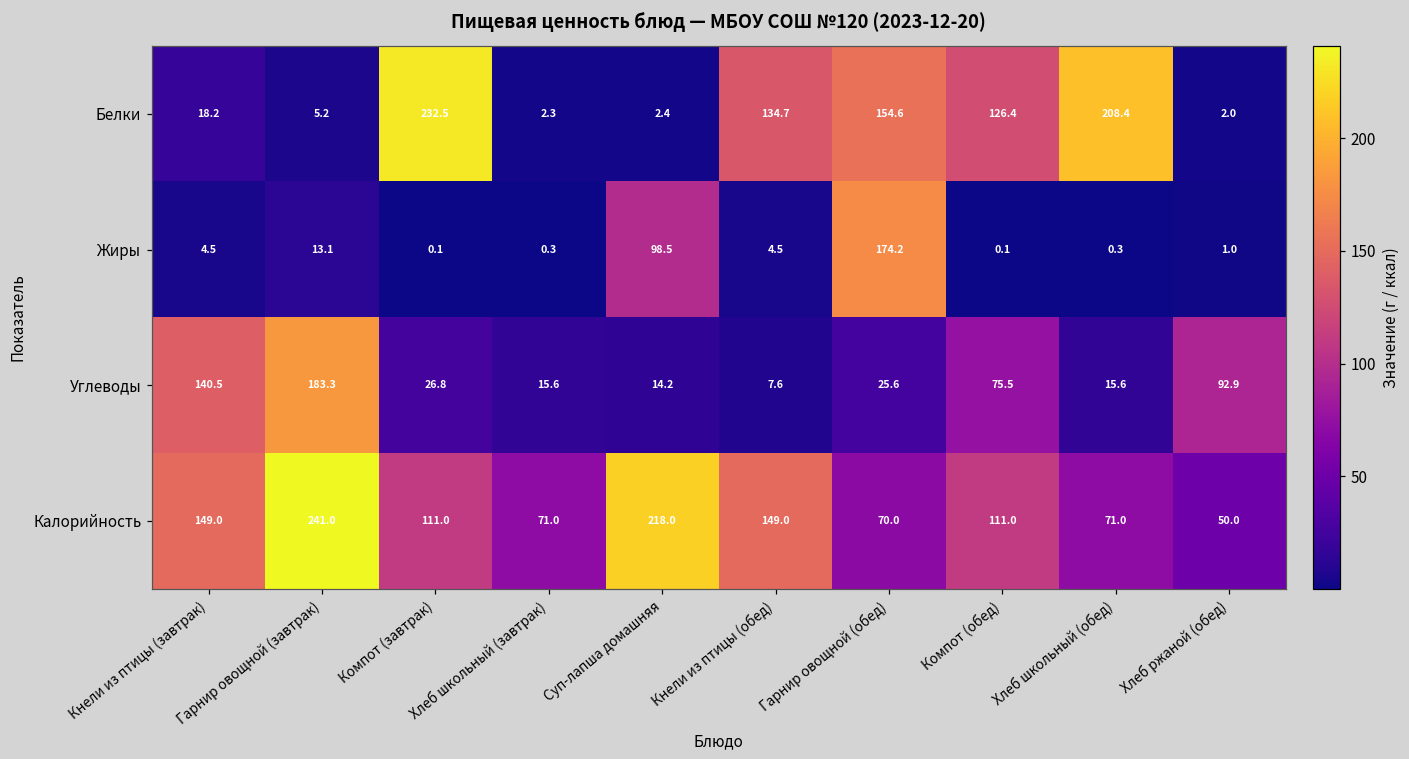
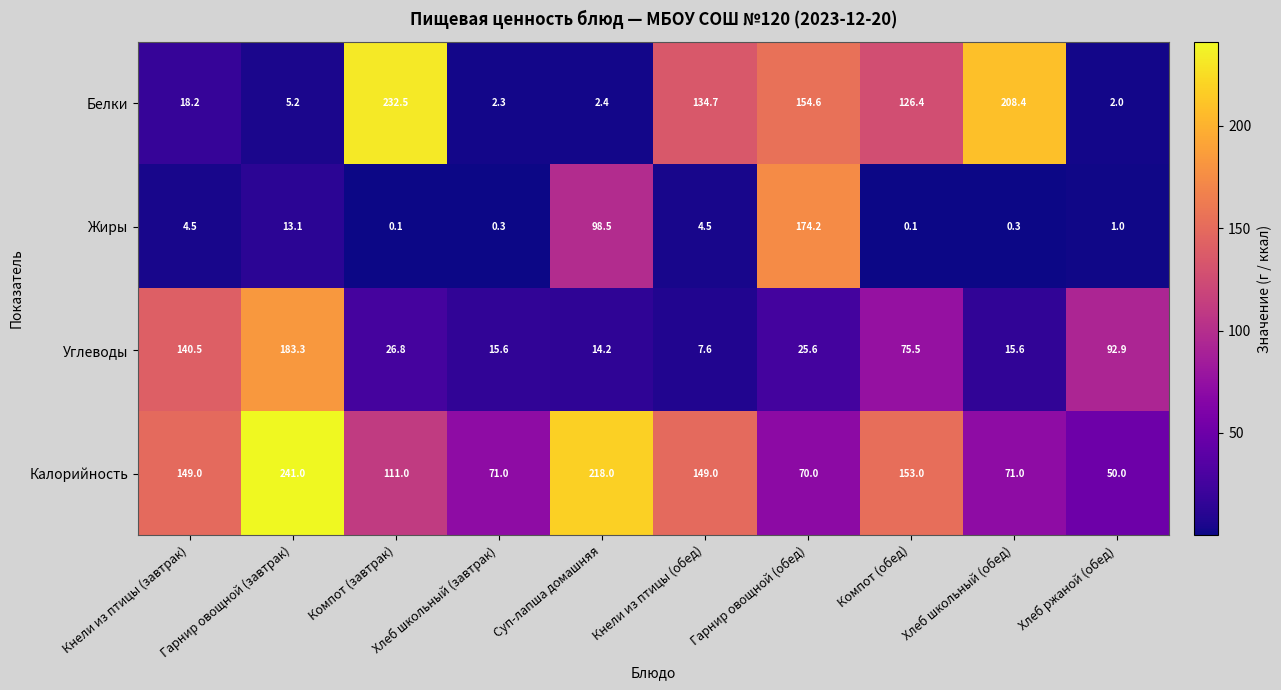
Калорийность, Компот (обед): 111.0 -> 153.0
